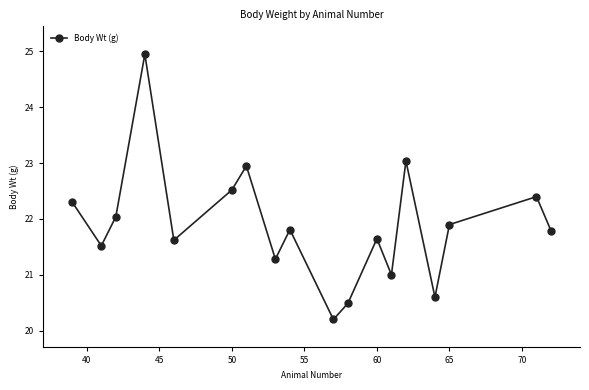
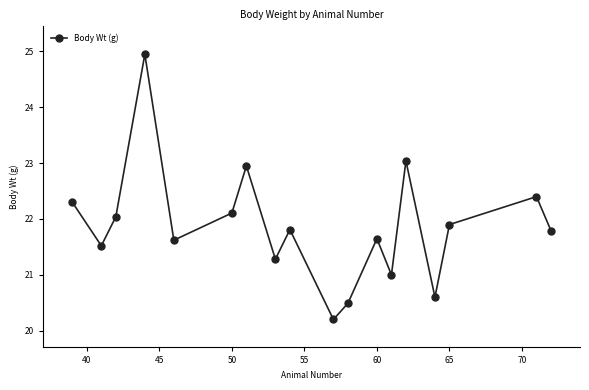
50: 22.5 -> 22.1
